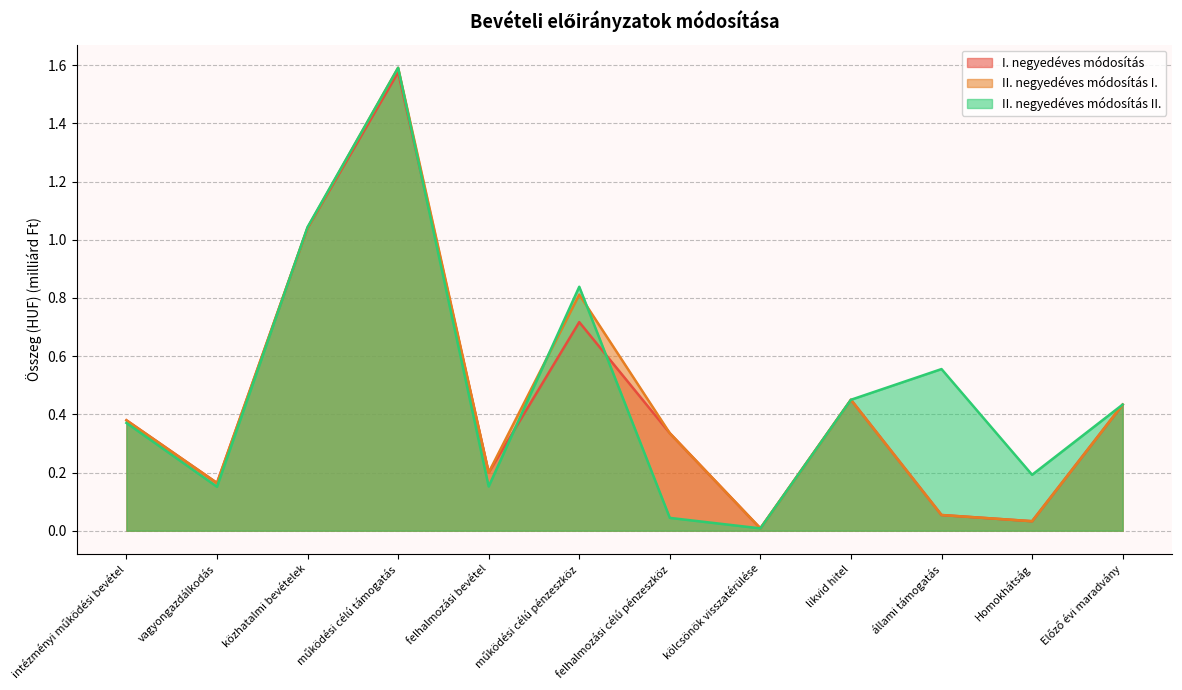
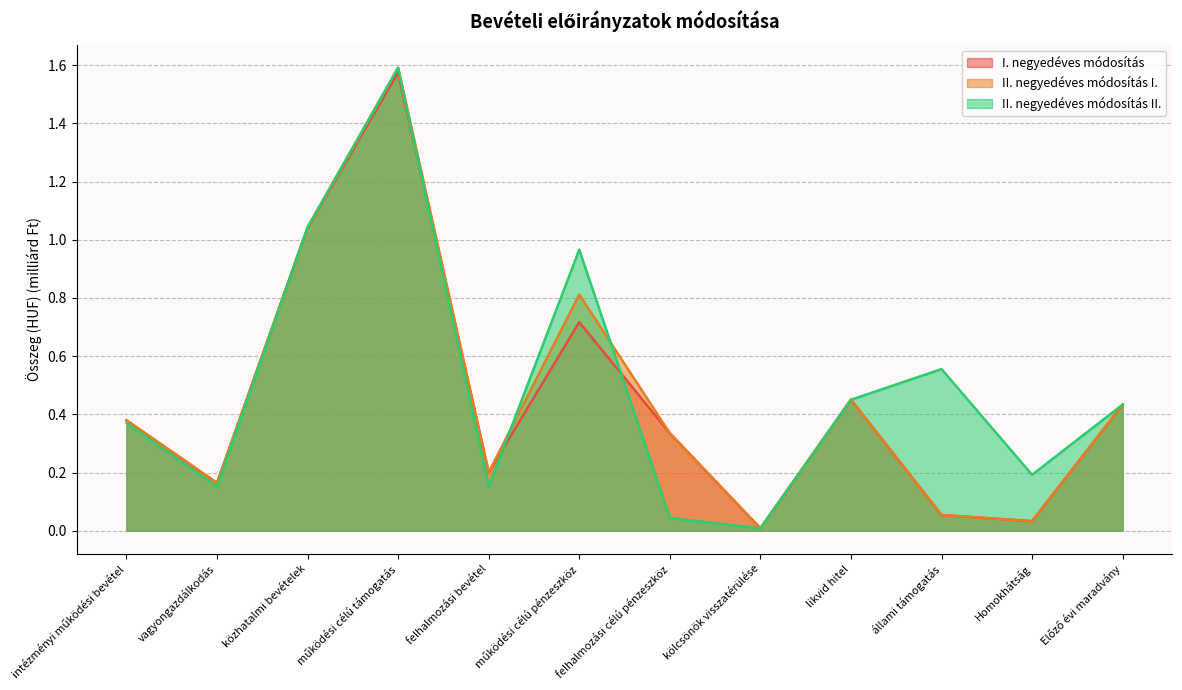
II. negyedéves módosítás II., működési célú pénzeszköz: 0.84 -> 0.97
